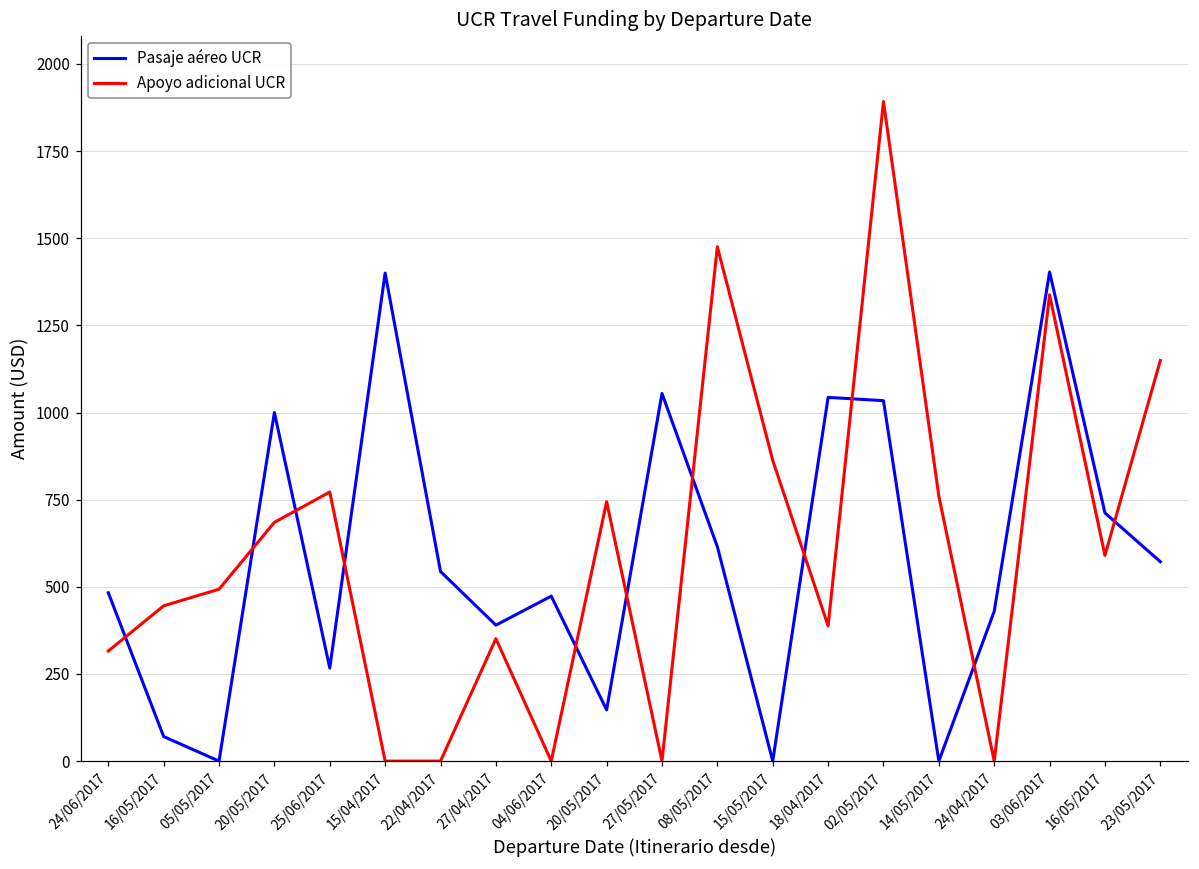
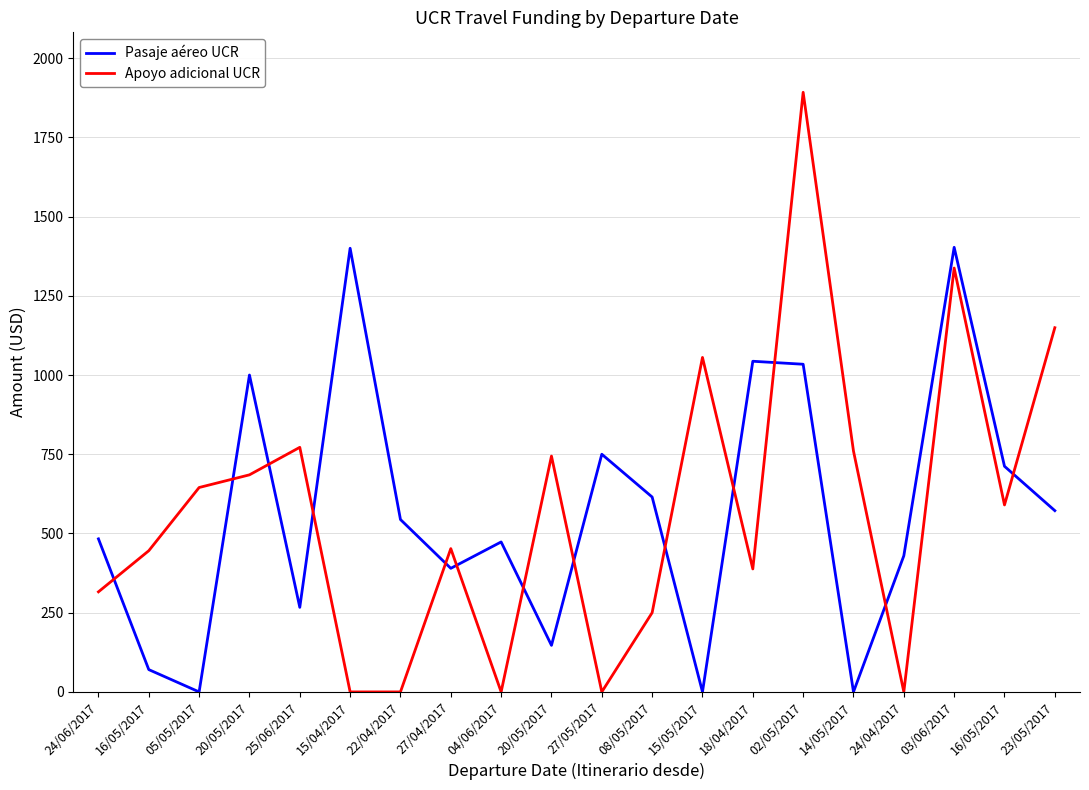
Apoyo adicional UCR, 05/05/2017: 490 -> 650
Apoyo adicional UCR, 27/04/2017: 350 -> 450
Pasaje aéreo UCR, 27/05/2017: 1050 -> 750
Apoyo adicional UCR, 08/05/2017: 1480 -> 250
Apoyo adicional UCR, 15/05/2017: 860 -> 1060
